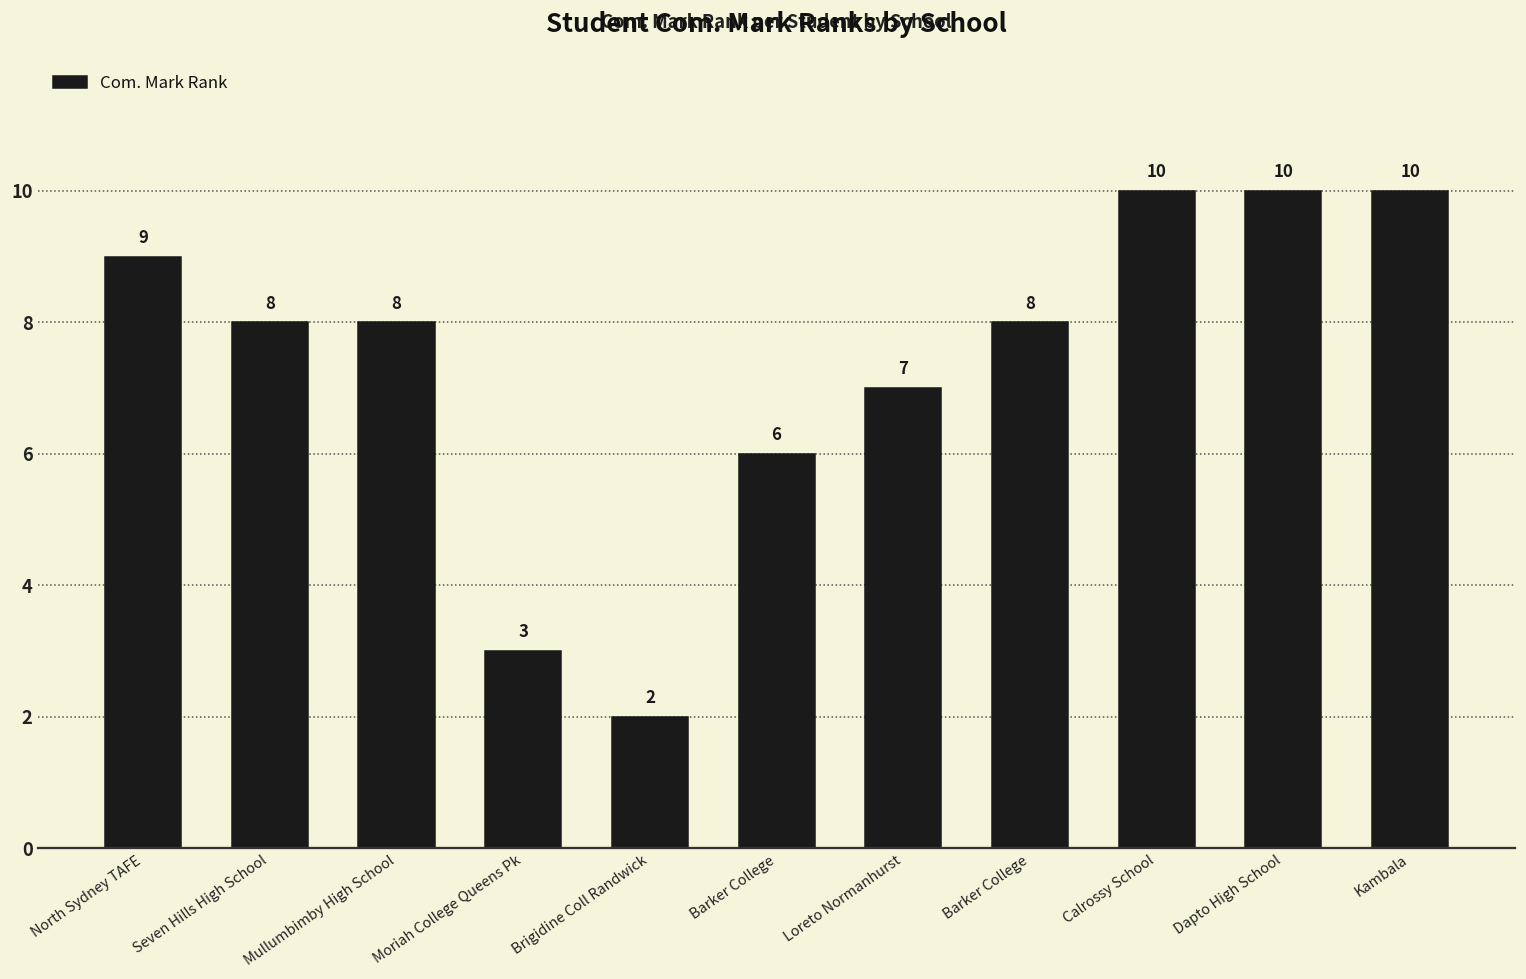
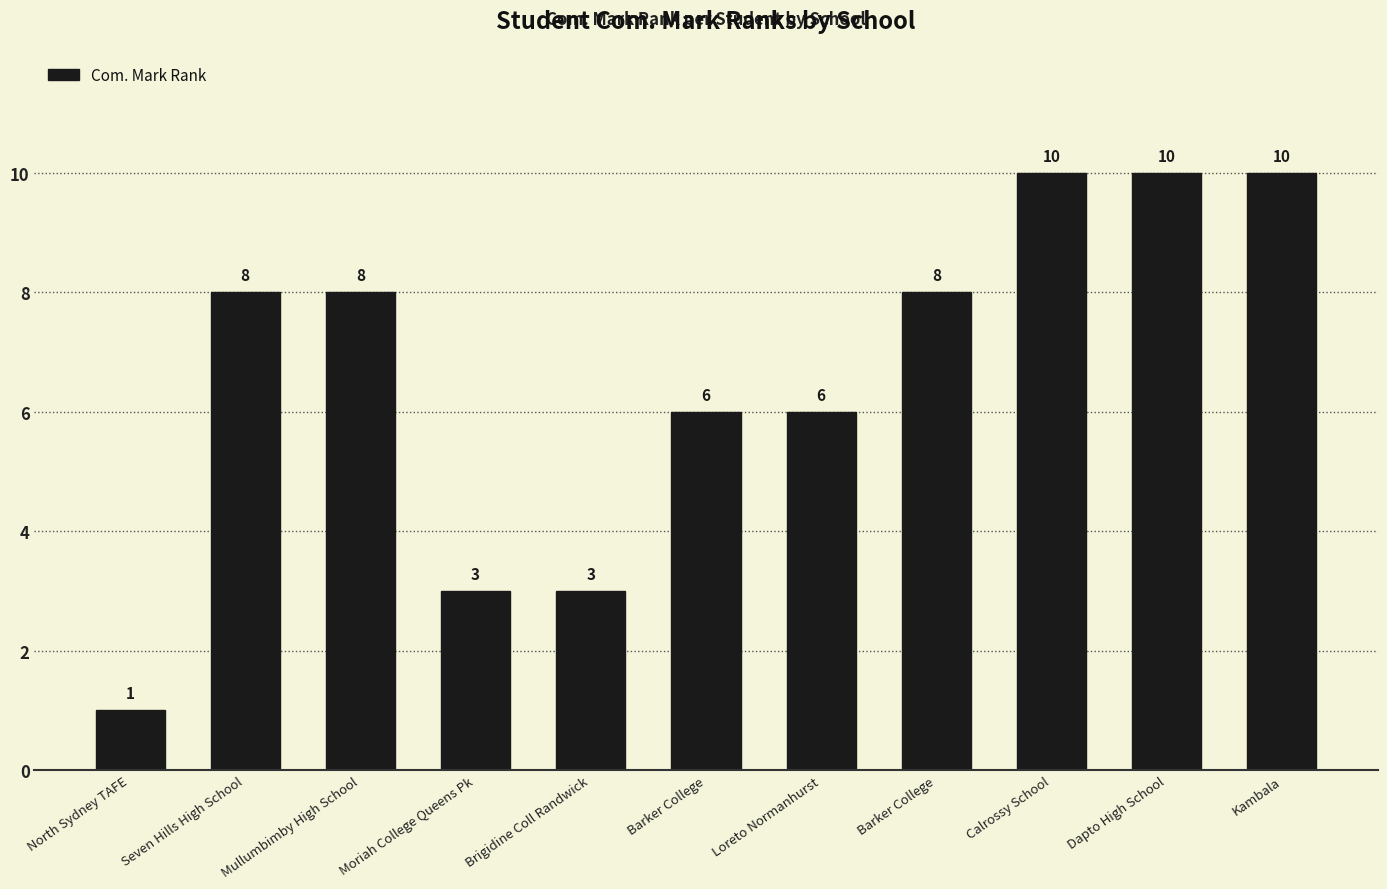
North Sydney TAFE: 9 -> 1
Brigidine Coll Randwick: 2 -> 3
Loreto Normanhurst: 7 -> 6
